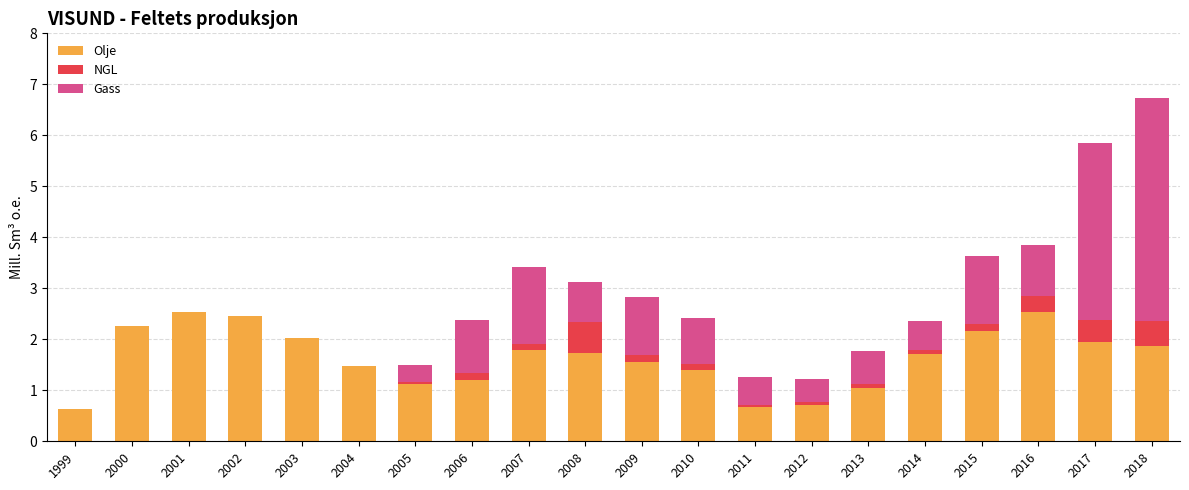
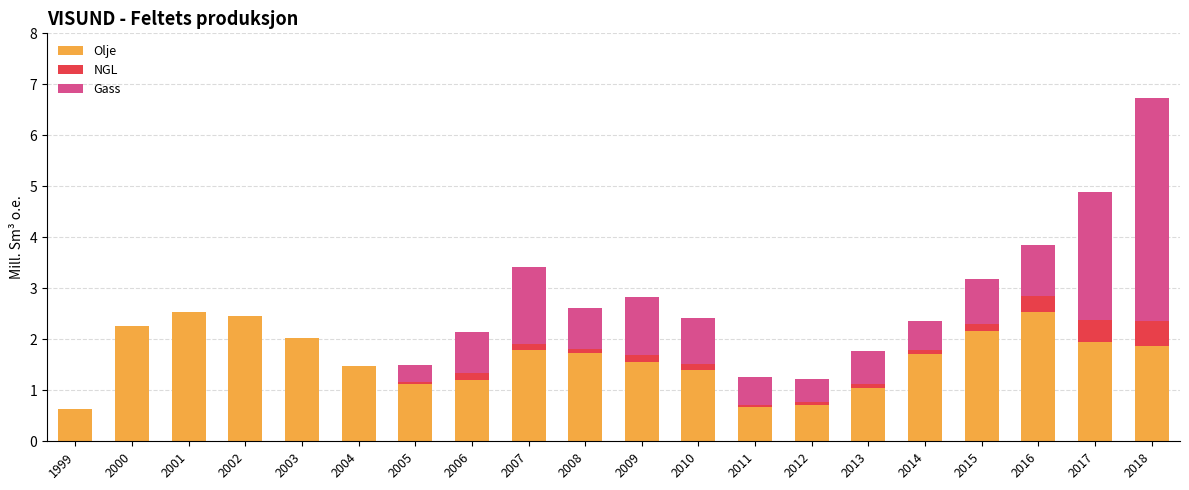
Gass, 2006: 1.0 -> 0.8
NGL, 2008: 0.6 -> 0.1
Gass, 2015: 1.3 -> 0.9
Gass, 2017: 3.5 -> 2.5
